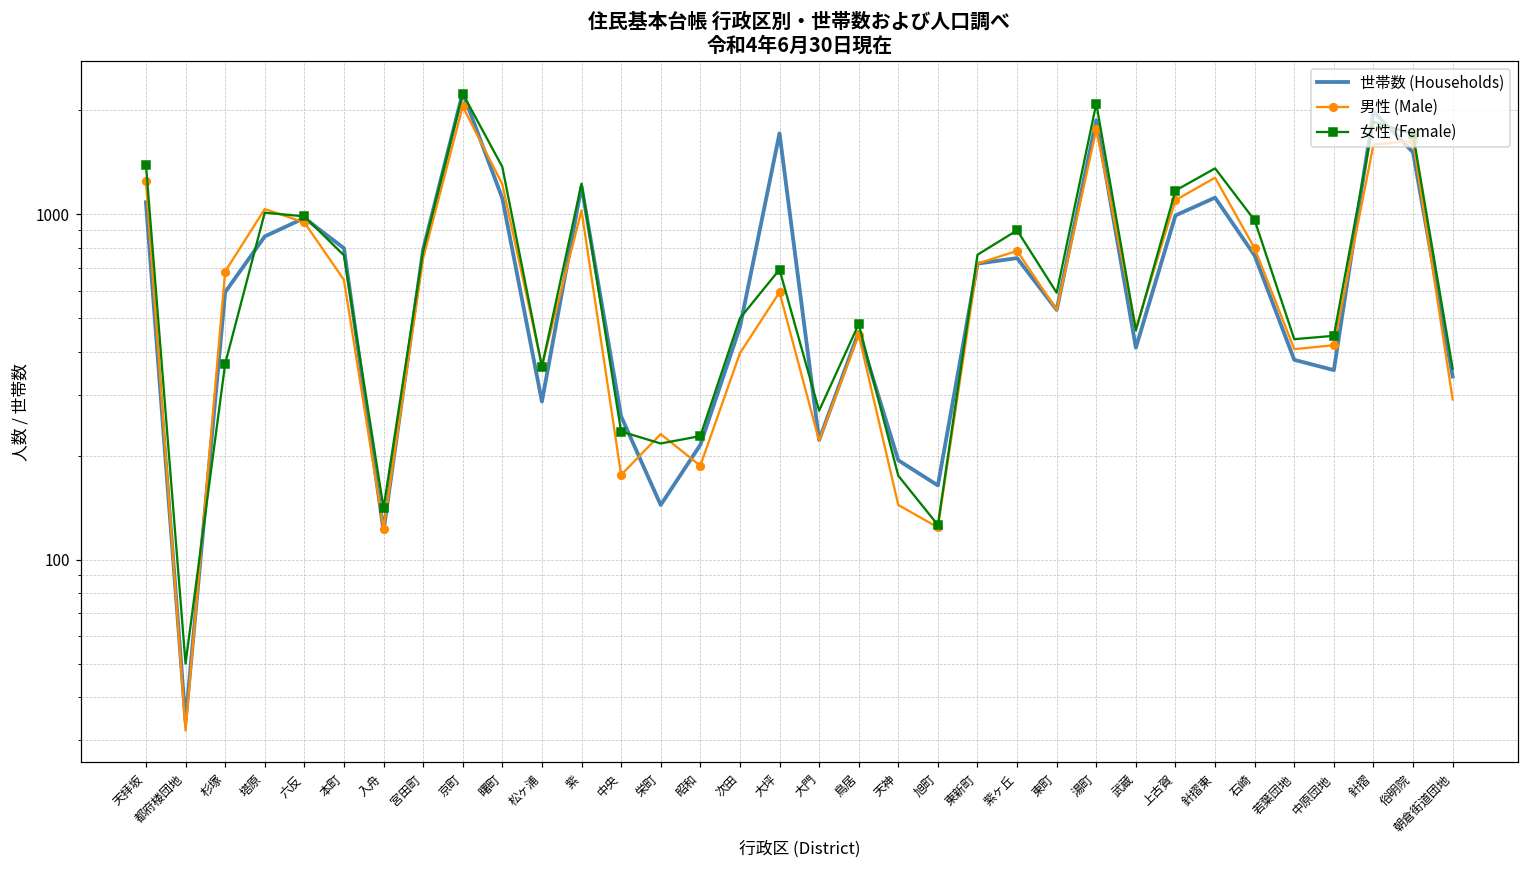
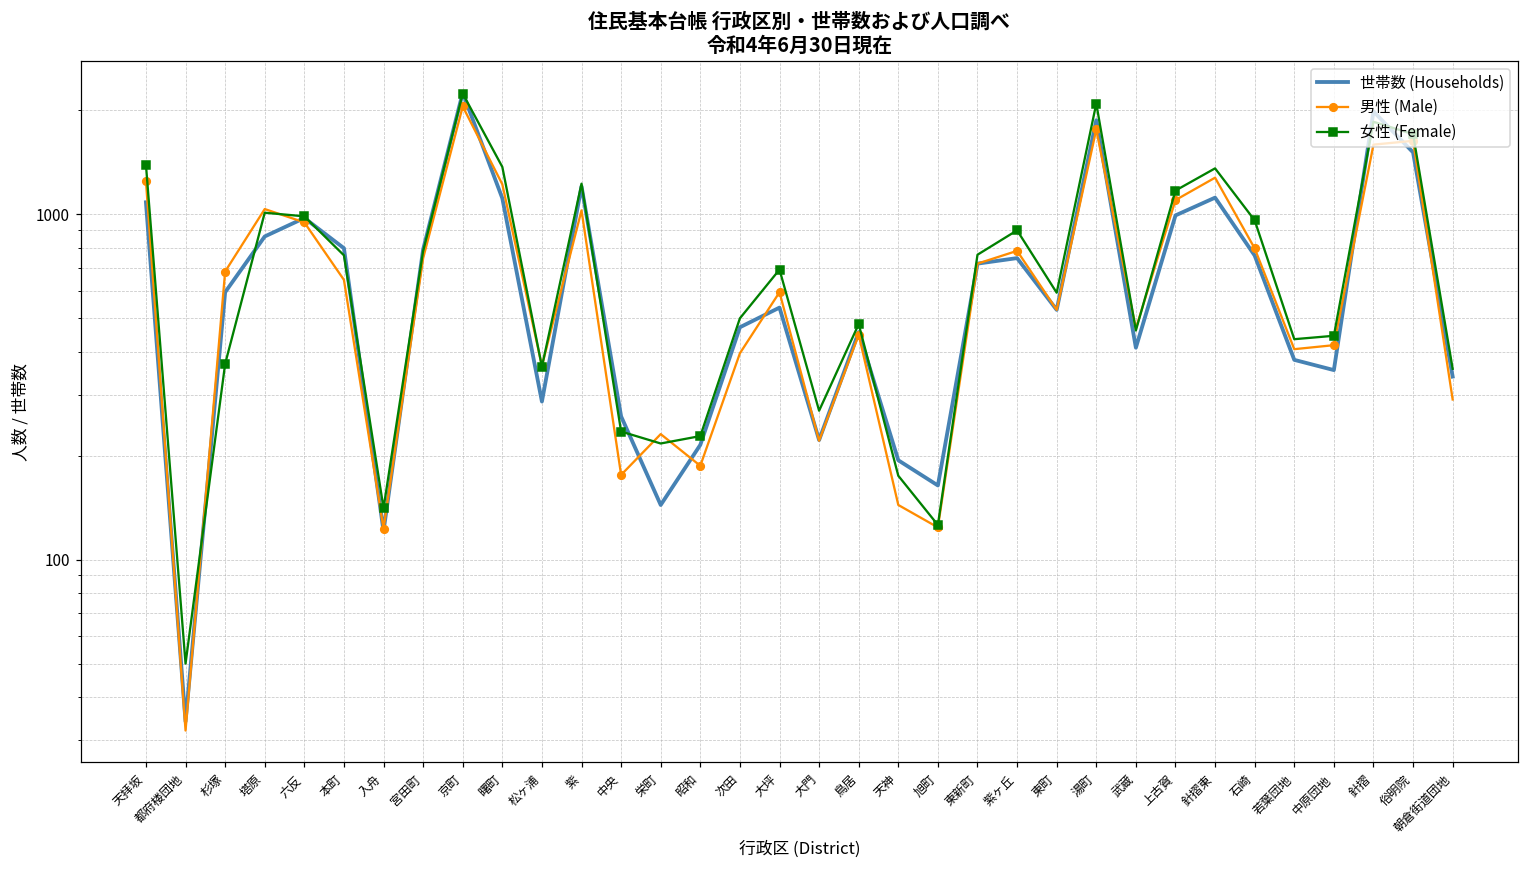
世帯数 (Households), 大坪: 1700 -> 540
